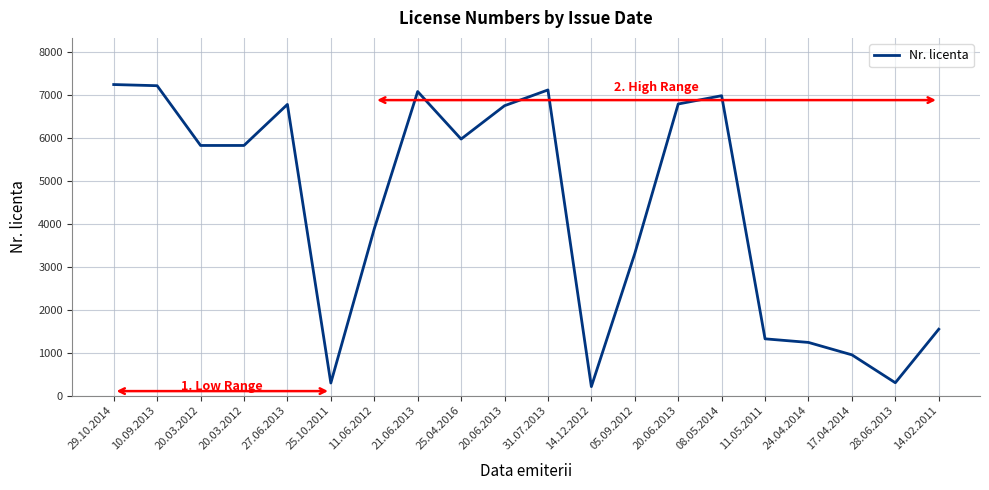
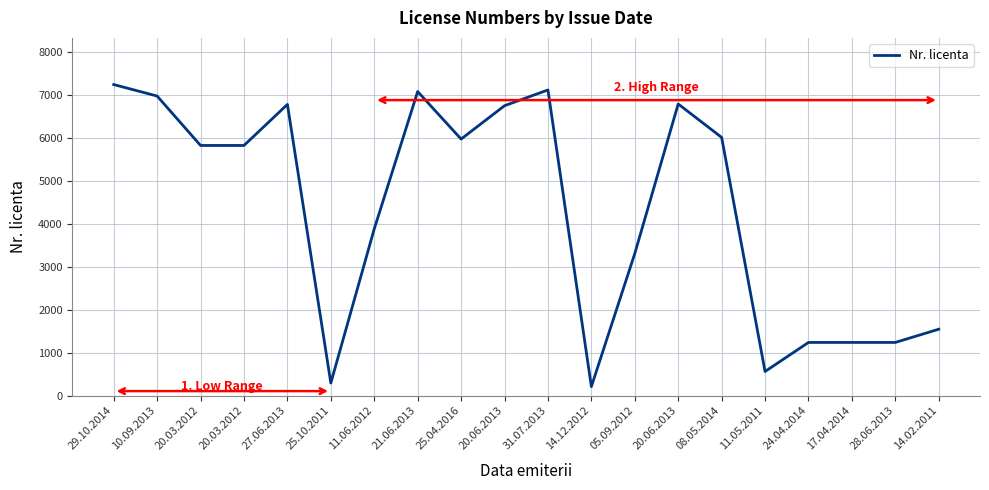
10.09.2013: 7200 -> 7000
08.05.2014: 7000 -> 6000
11.05.2011: 1300 -> 600
17.04.2014: 900 -> 1200
28.06.2013: 300 -> 1200
